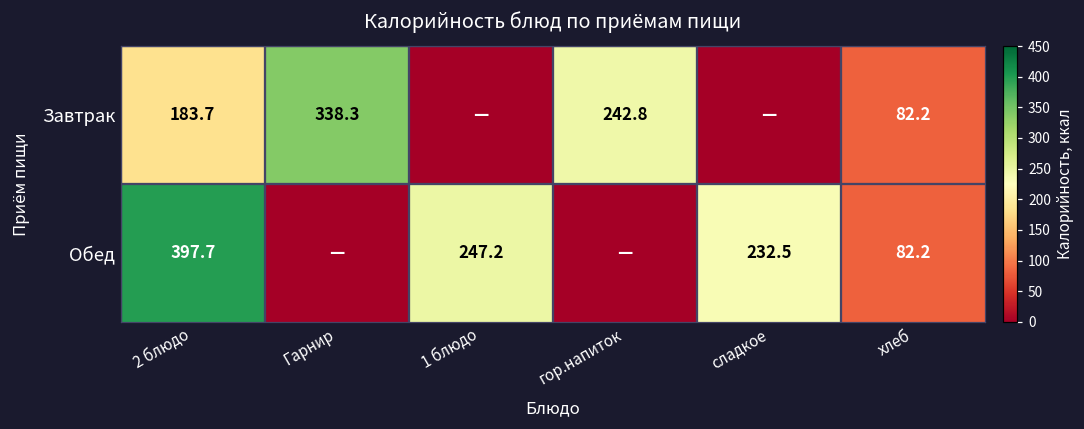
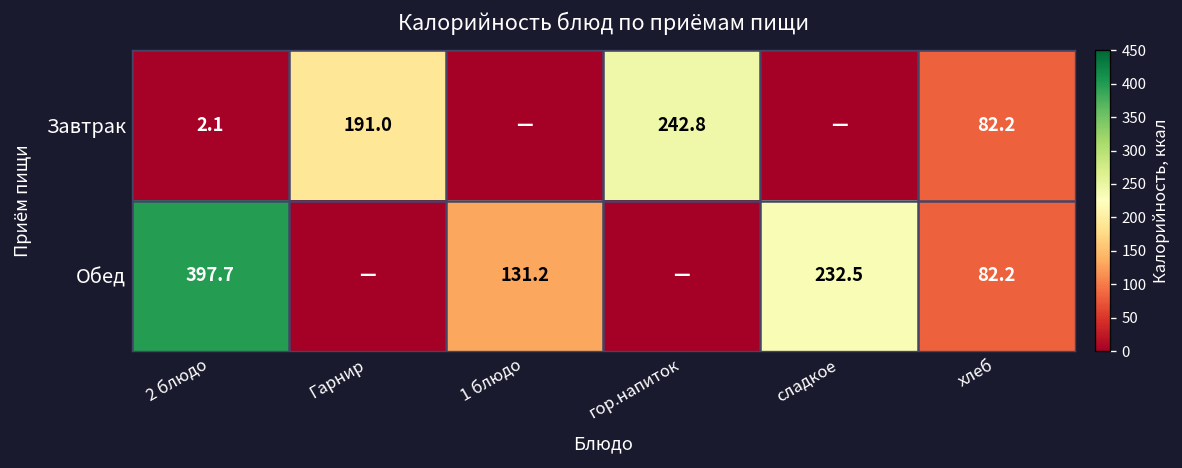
Завтрак, 2 блюдо: 183.7 -> 2.1
Завтрак, Гарнир: 338.3 -> 191.0
Обед, 1 блюдо: 247.2 -> 131.2
